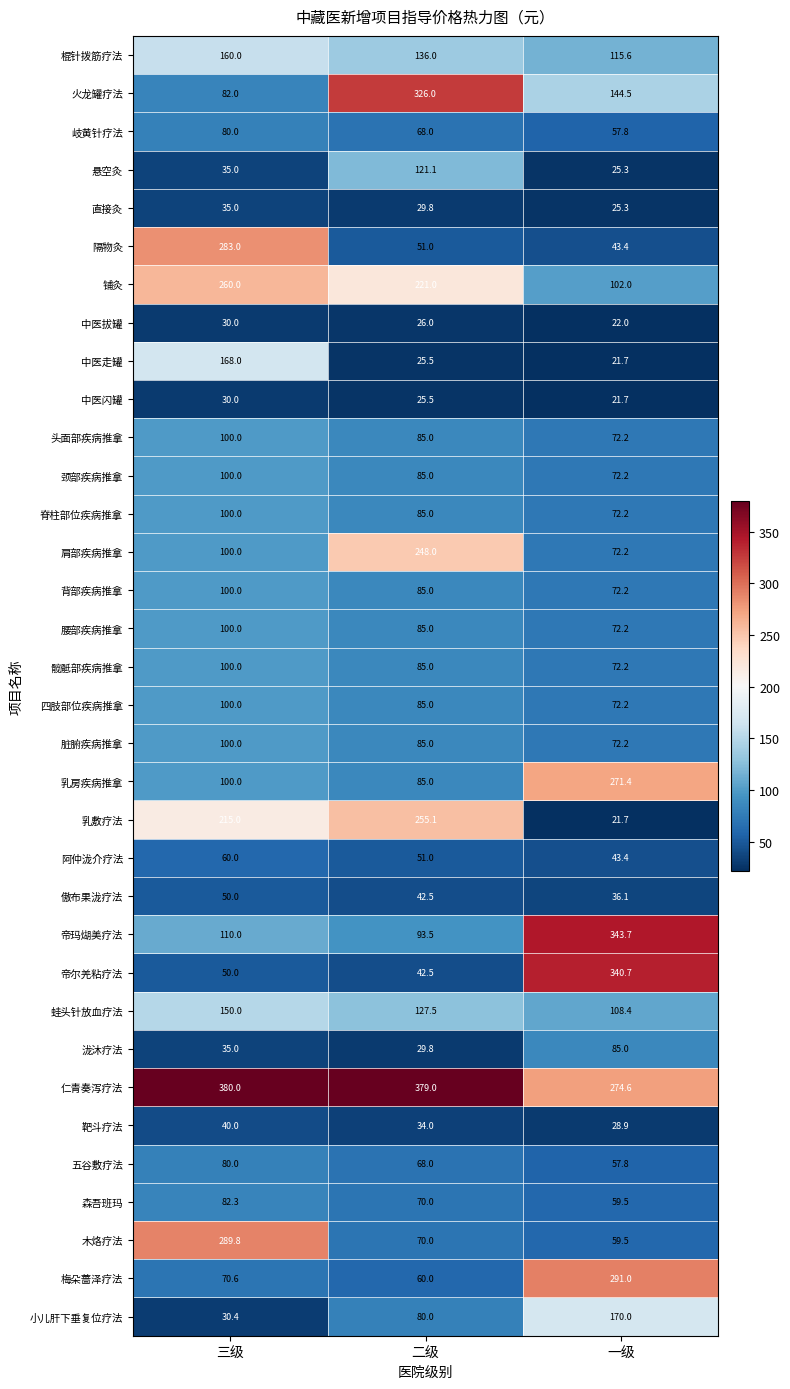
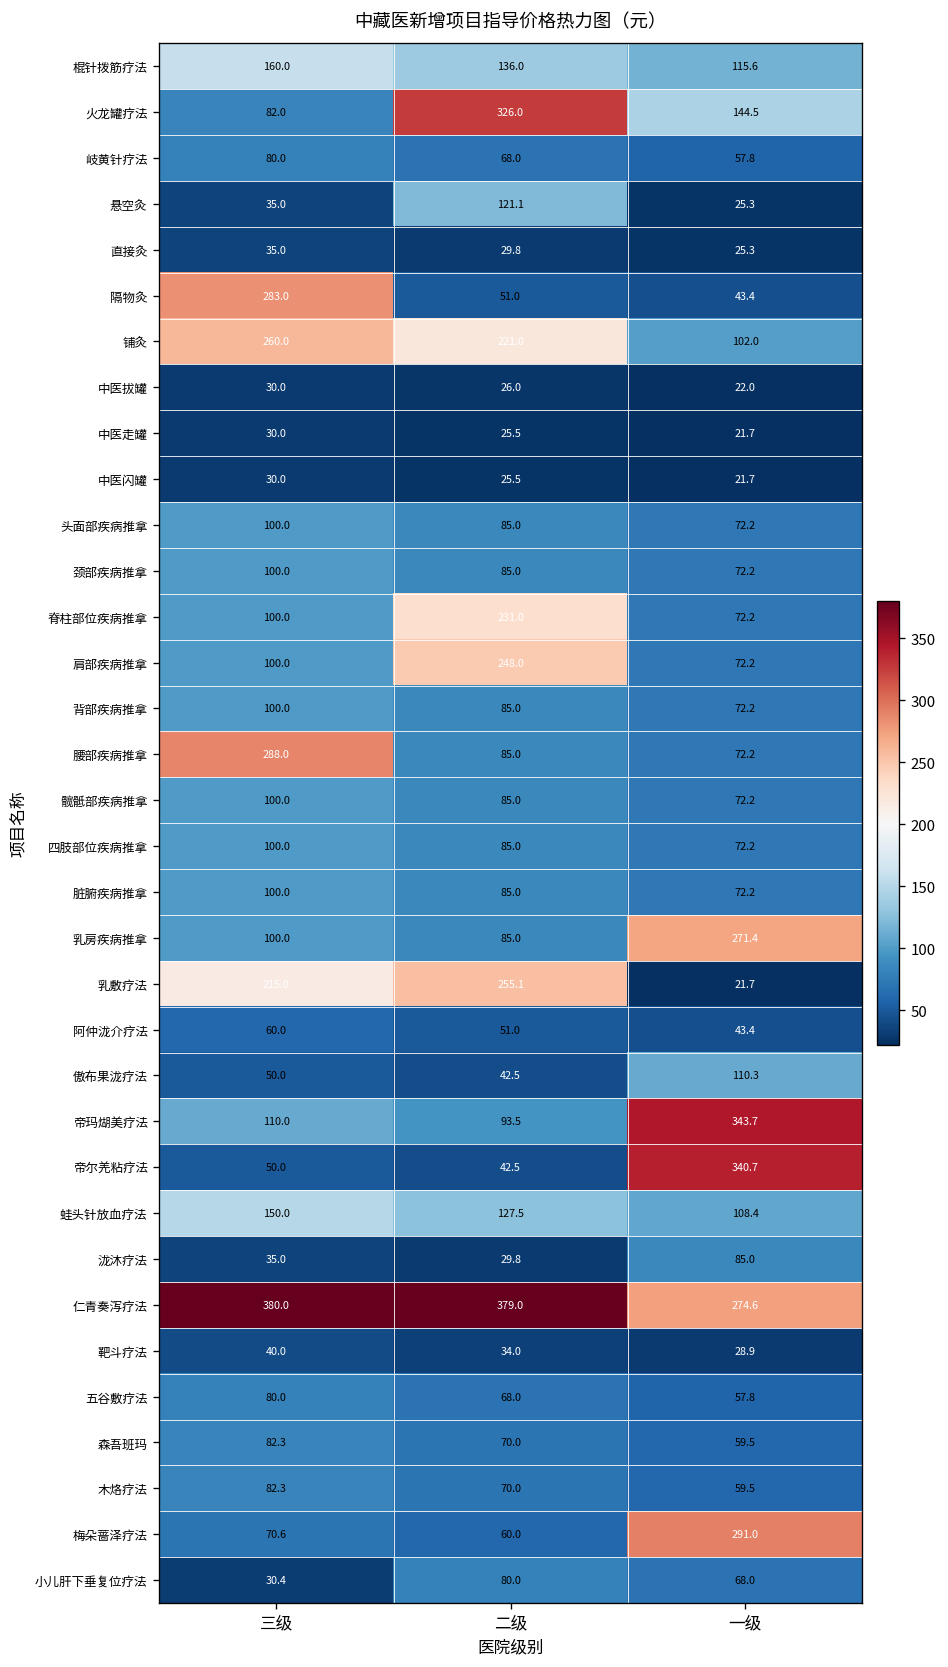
中医走罐, 三级: 168.0 -> 30.0
脊柱部位疾病推拿, 二级: 85.0 -> 231.0
腰部疾病推拿, 三级: 100.0 -> 288.0
傲布果泷疗法, 一级: 36.1 -> 110.3
木烙疗法, 三级: 289.8 -> 82.3
小儿肝下垂复位疗法, 一级: 170.0 -> 68.0
